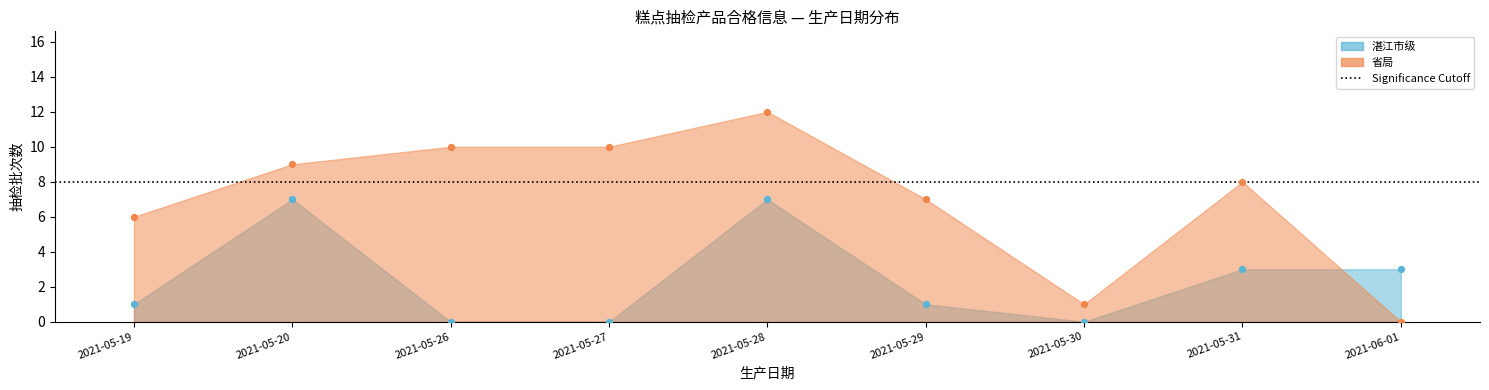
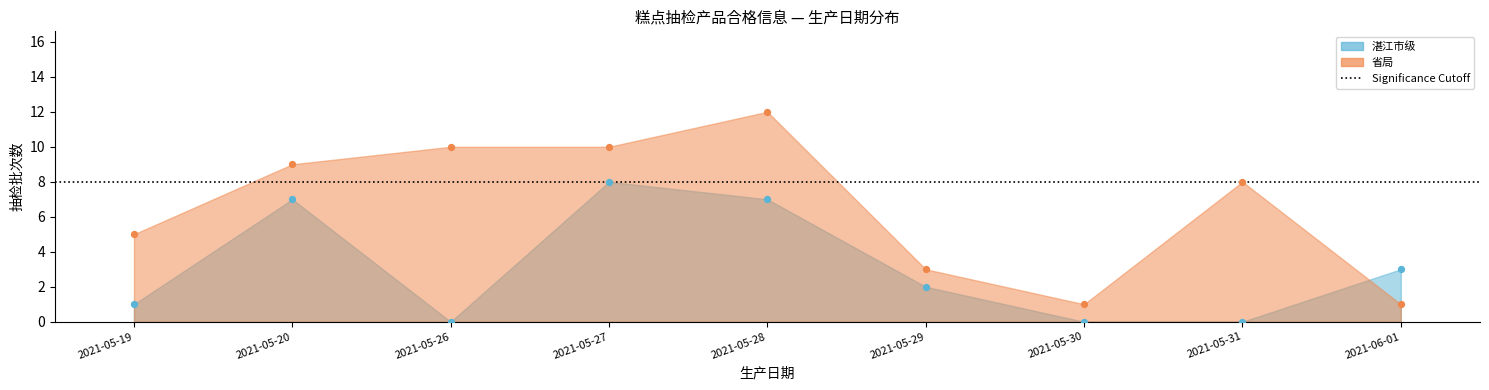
省局, 2021-05-19: 6 -> 5
湛江市级, 2021-05-27: 0 -> 8
湛江市级, 2021-05-29: 1 -> 2
省局, 2021-05-29: 7 -> 3
湛江市级, 2021-05-31: 3 -> 0
省局, 2021-06-01: 0 -> 1
